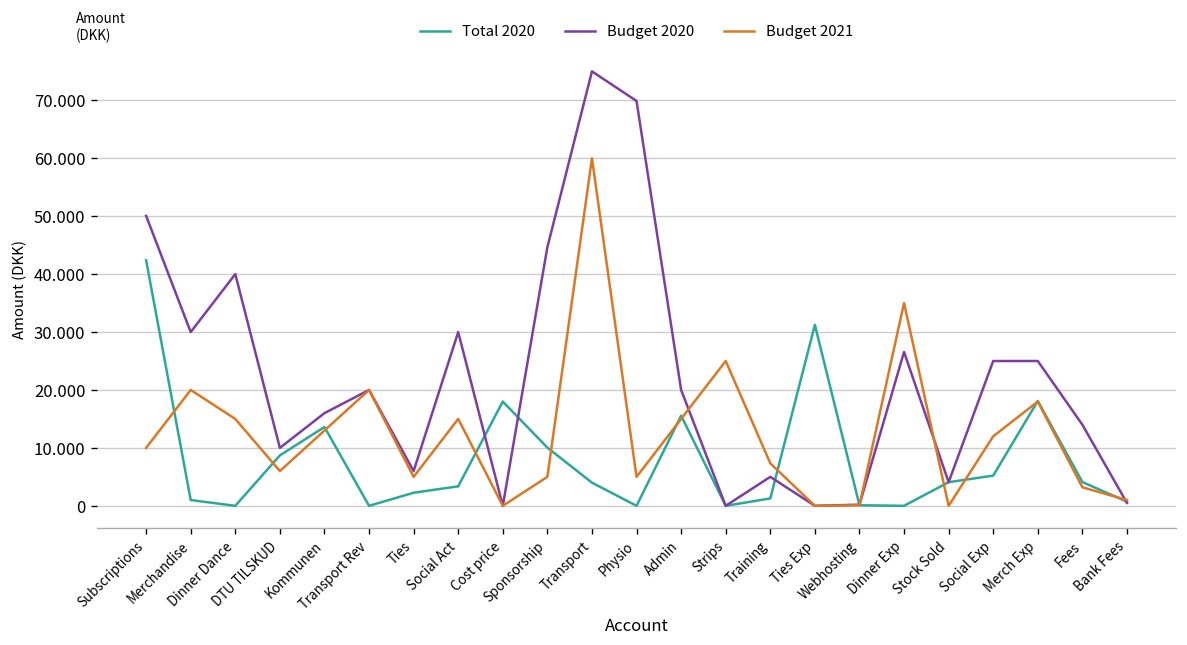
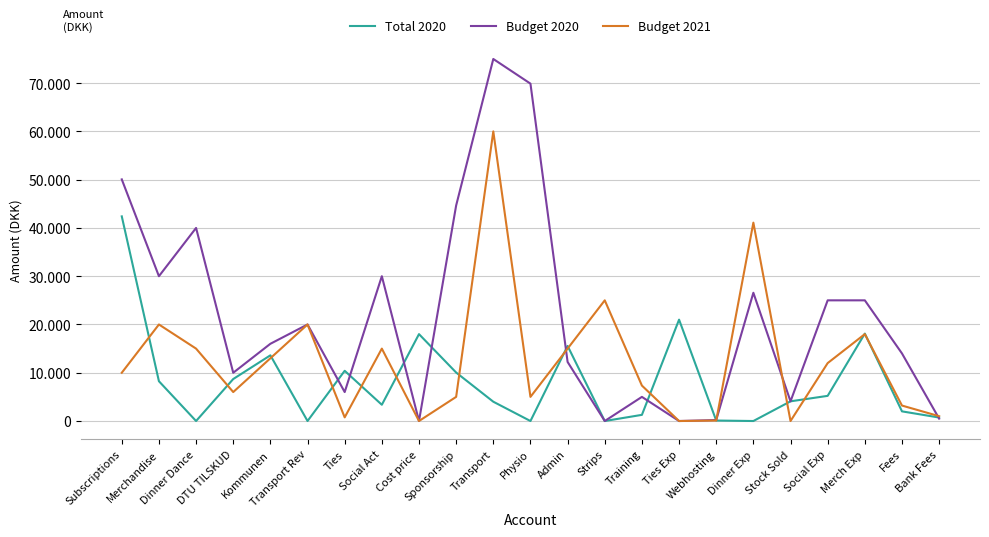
Total 2020, Merchandise: 1 -> 8
Total 2020, Ties: 2 -> 10
Budget 2021, Ties: 5 -> 1
Budget 2020, Admin: 20 -> 12
Total 2020, Ties Exp: 31 -> 21
Budget 2021, Dinner Exp: 35 -> 41
Total 2020, Fees: 4 -> 2
